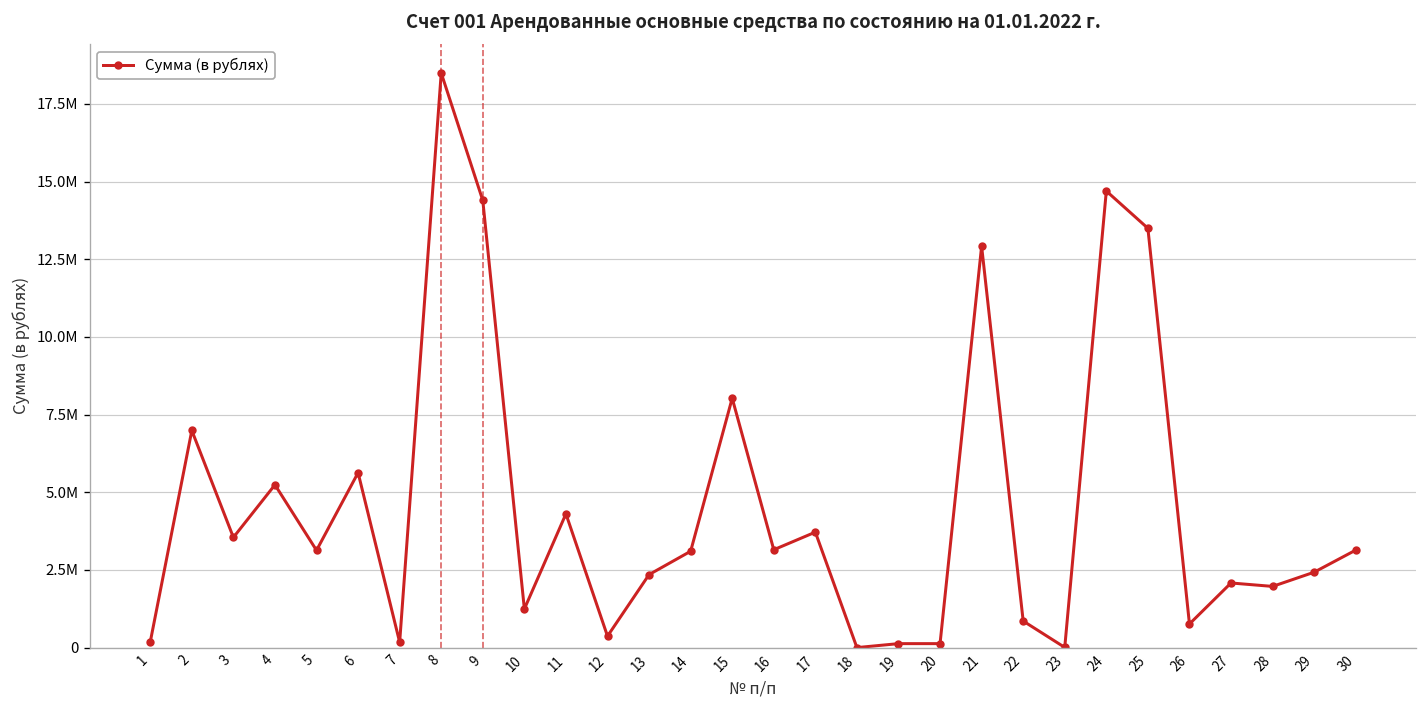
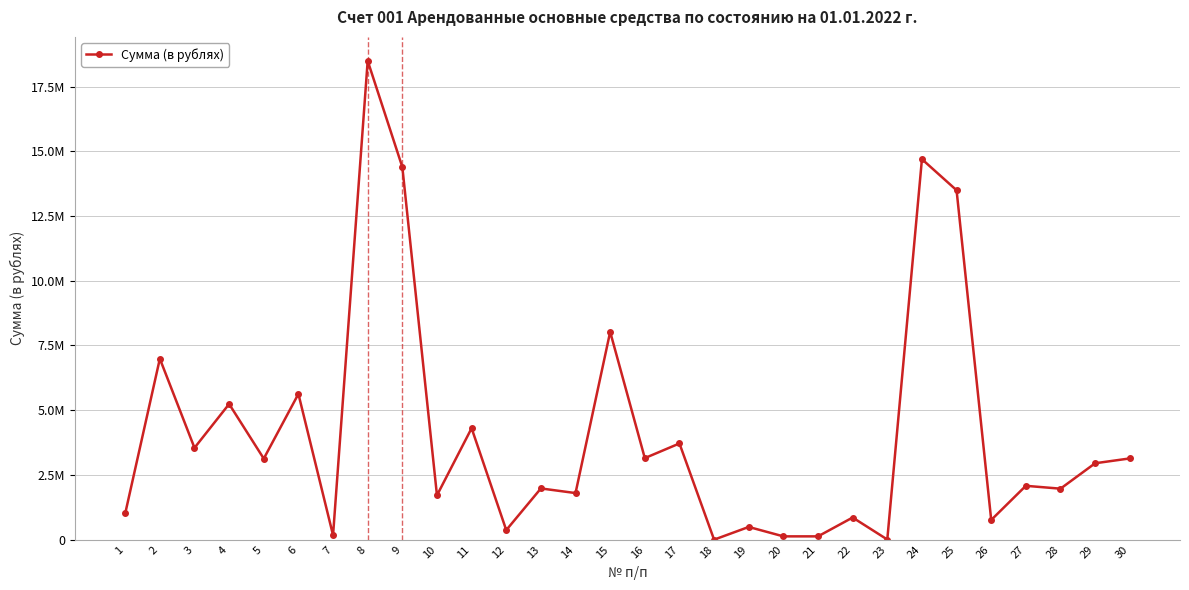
1: 0.2М -> 1.0М
10: 1.2М -> 1.7М
13: 2.4М -> 2.0М
14: 3.1М -> 1.8М
19: 0.1М -> 0.5М
21: 12.9М -> 0.1М
29: 2.4М -> 3.0М
